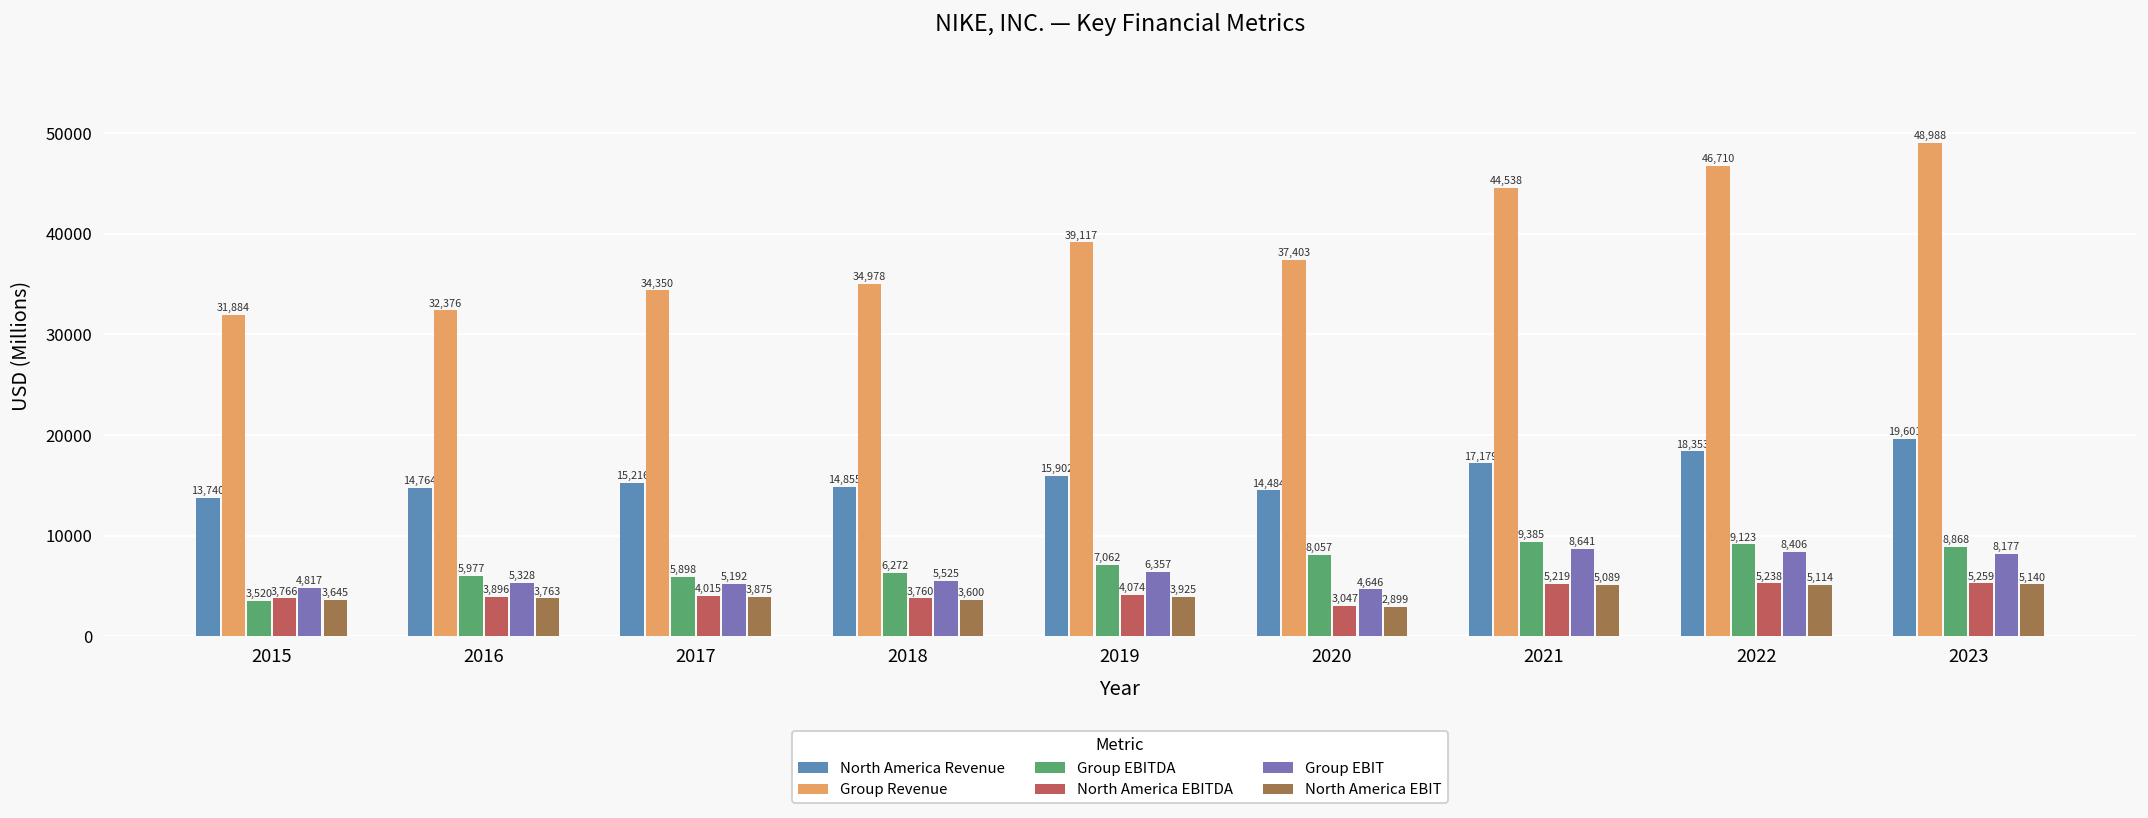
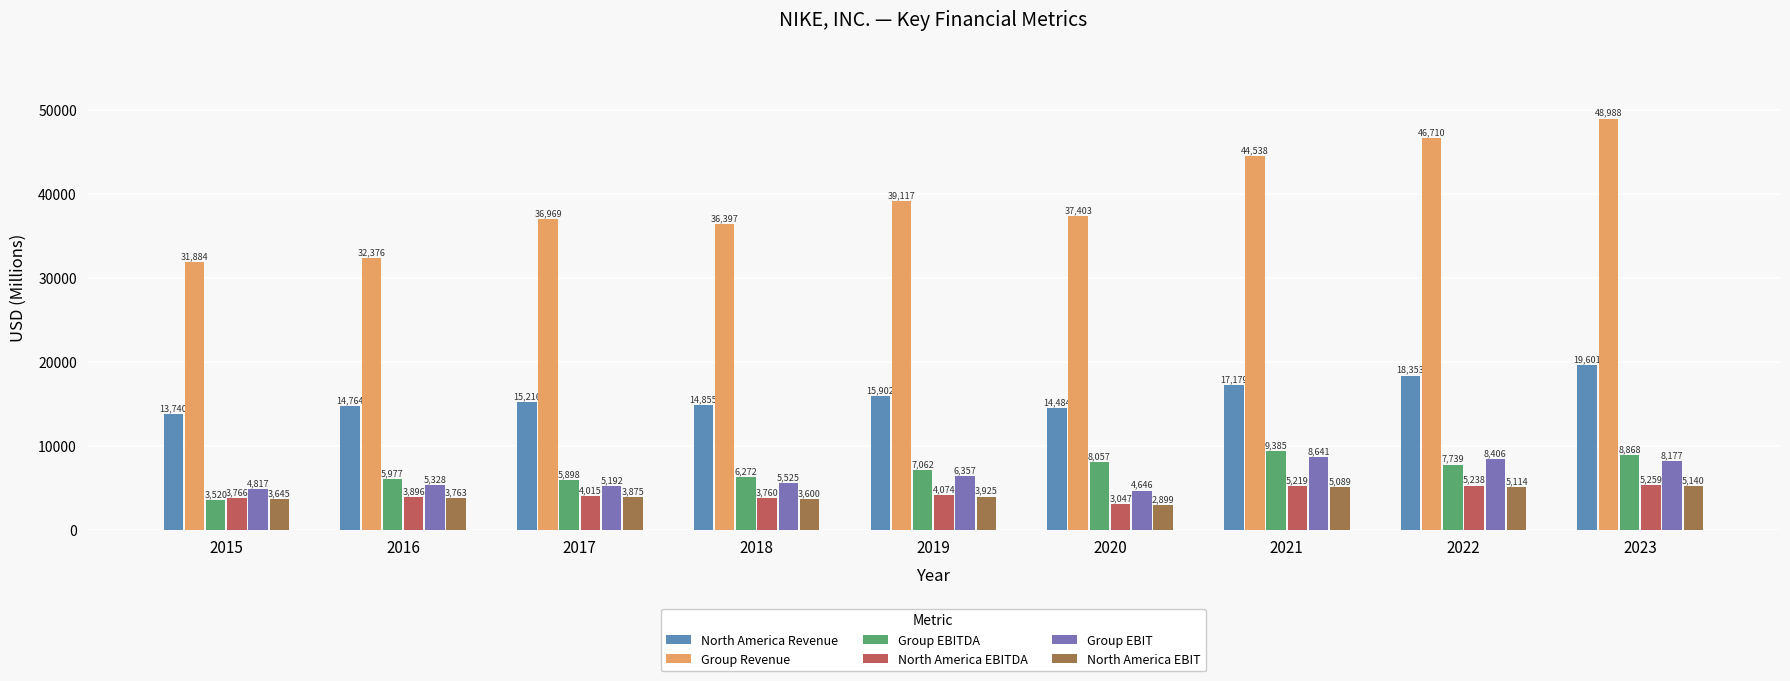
Group Revenue, 2017: 34,350 -> 36,969
Group Revenue, 2018: 34,978 -> 36,397
Group EBITDA, 2022: 9,123 -> 7,739
